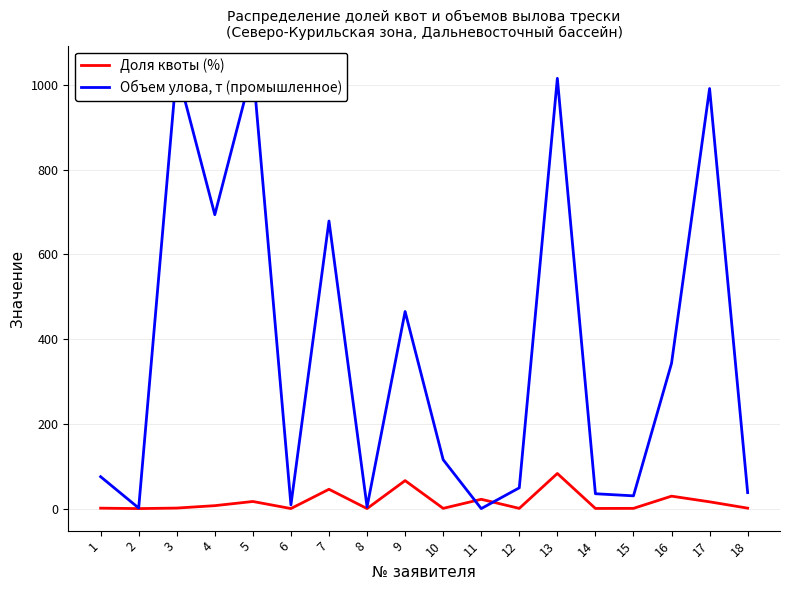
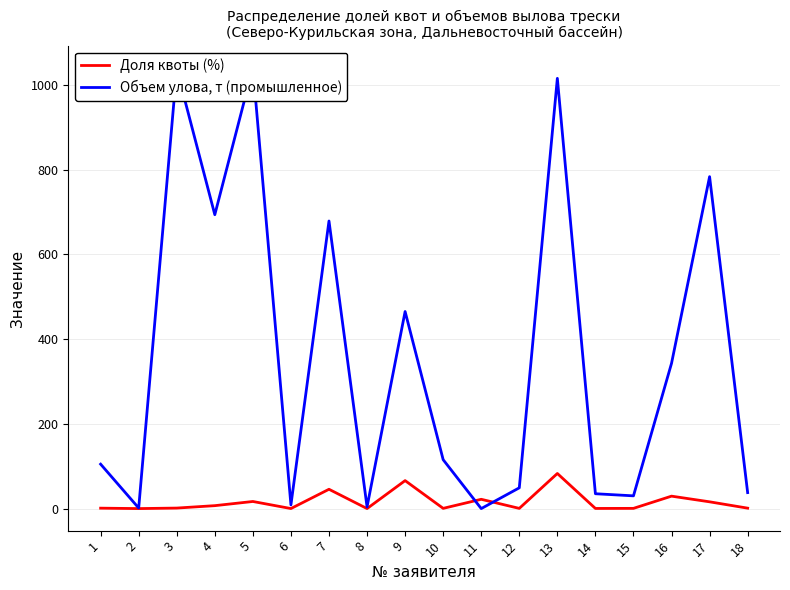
Объем улова, т (промышленное), 1: 80 -> 100
Объем улова, т (промышленное), 17: 990 -> 780
